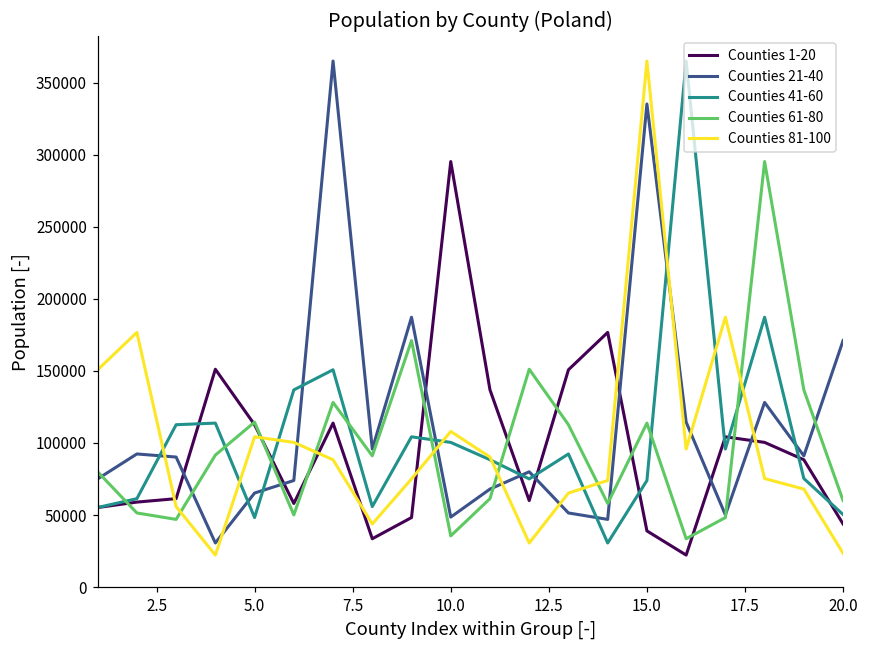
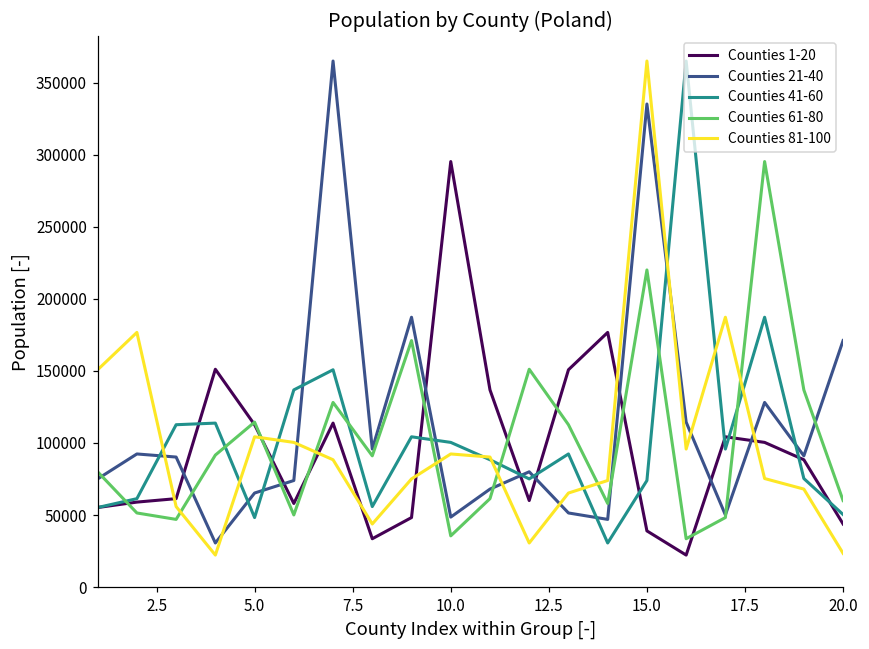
Counties 81-100, 10.0: 108000 -> 92000
Counties 61-80, 15.0: 114000 -> 220000
